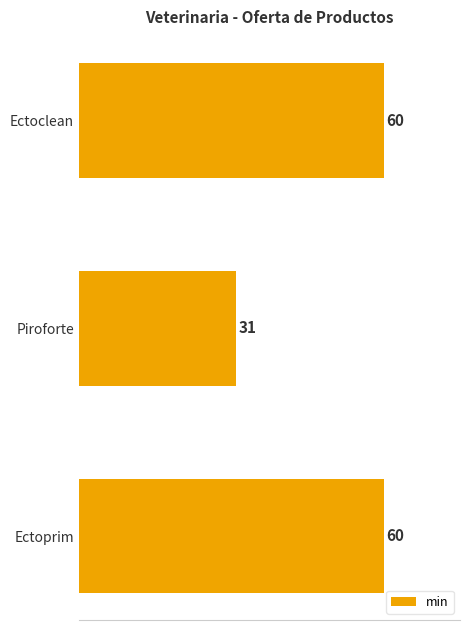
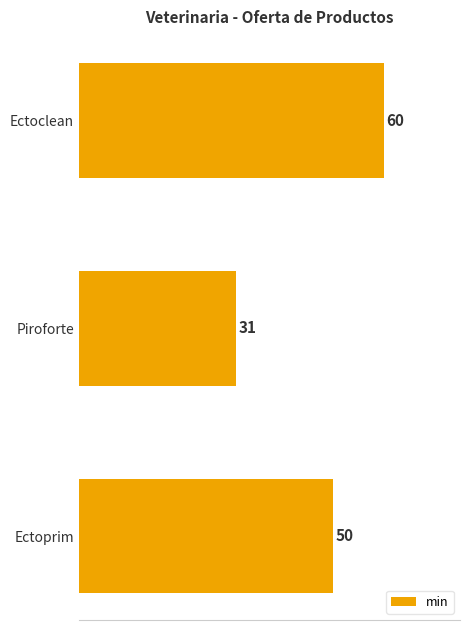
Ectoprim: 60 -> 50
